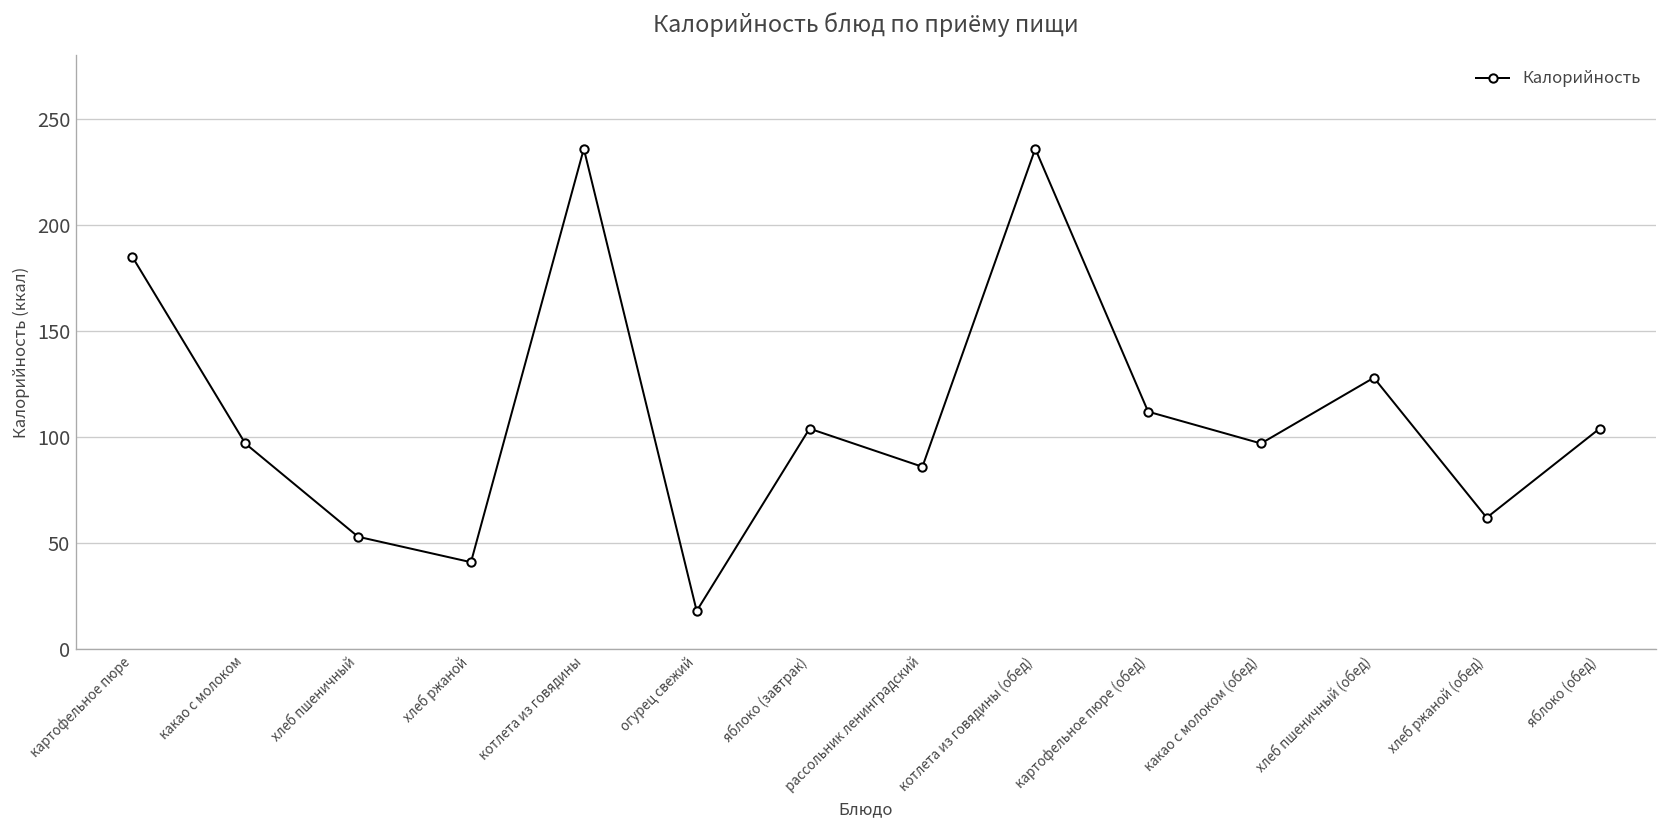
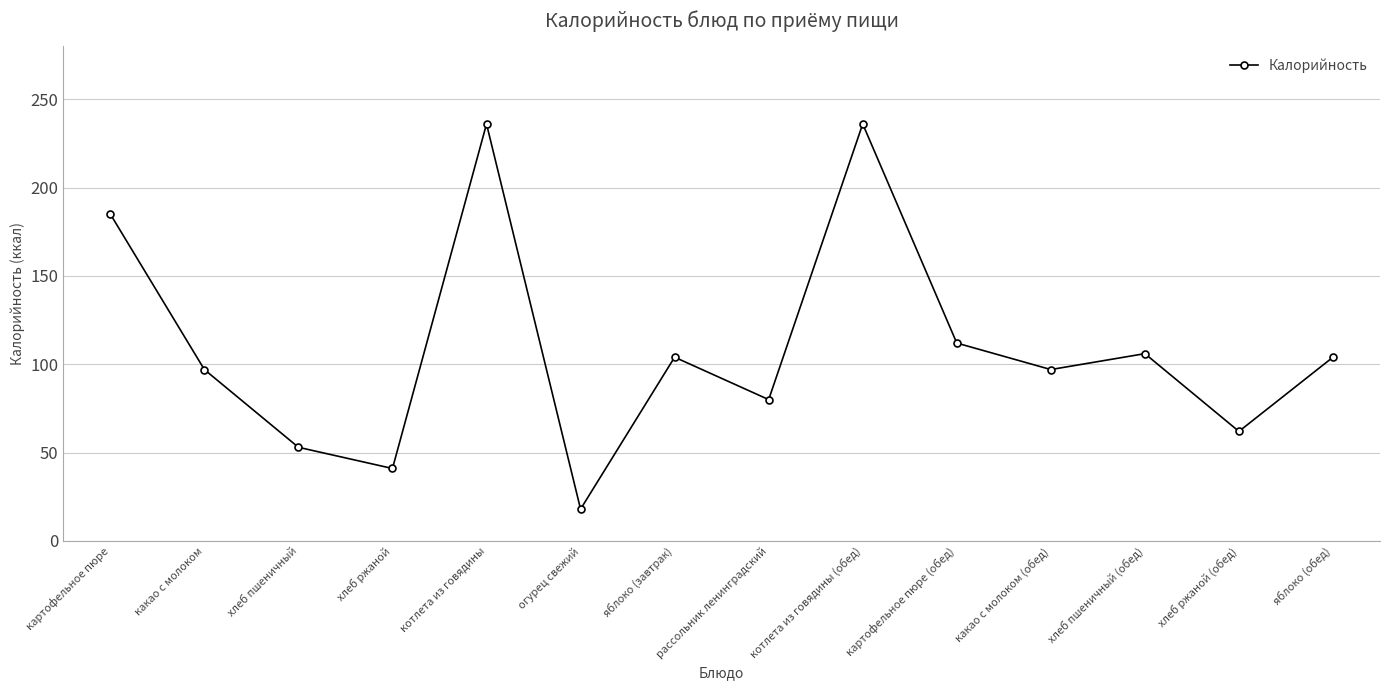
рассольник ленинградский: 86 -> 80
хлеб пшеничный (обед): 128 -> 106
